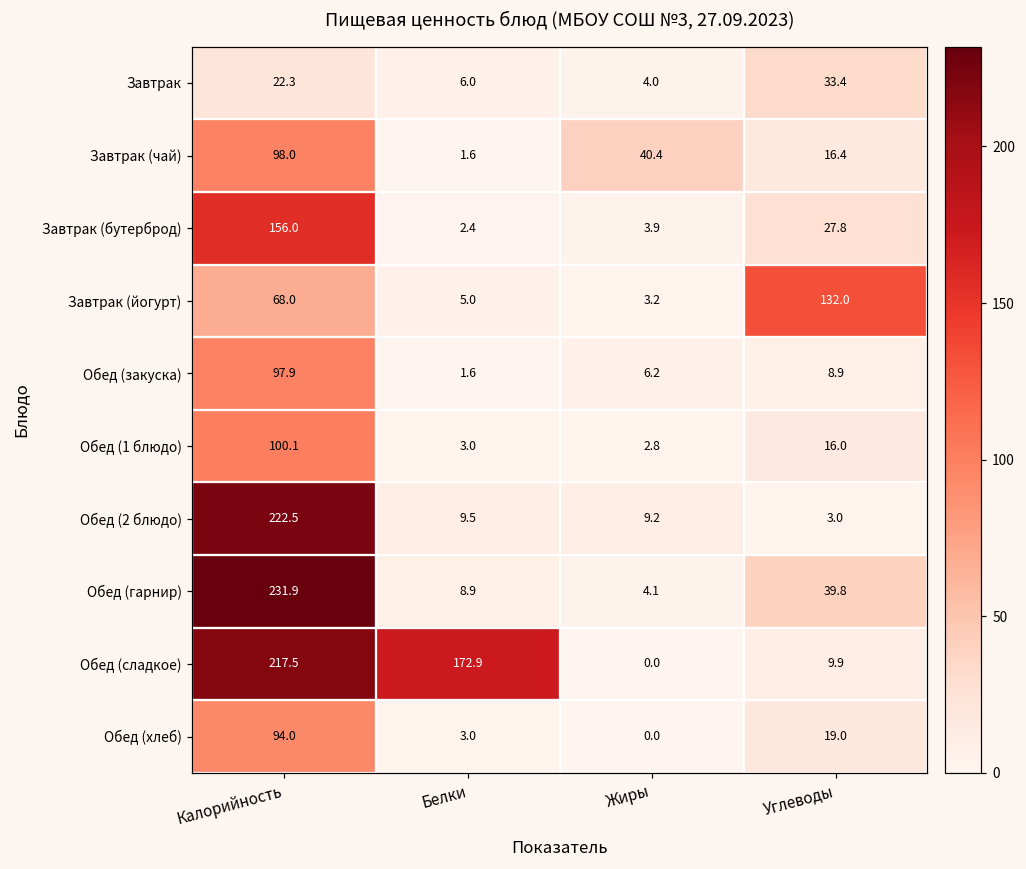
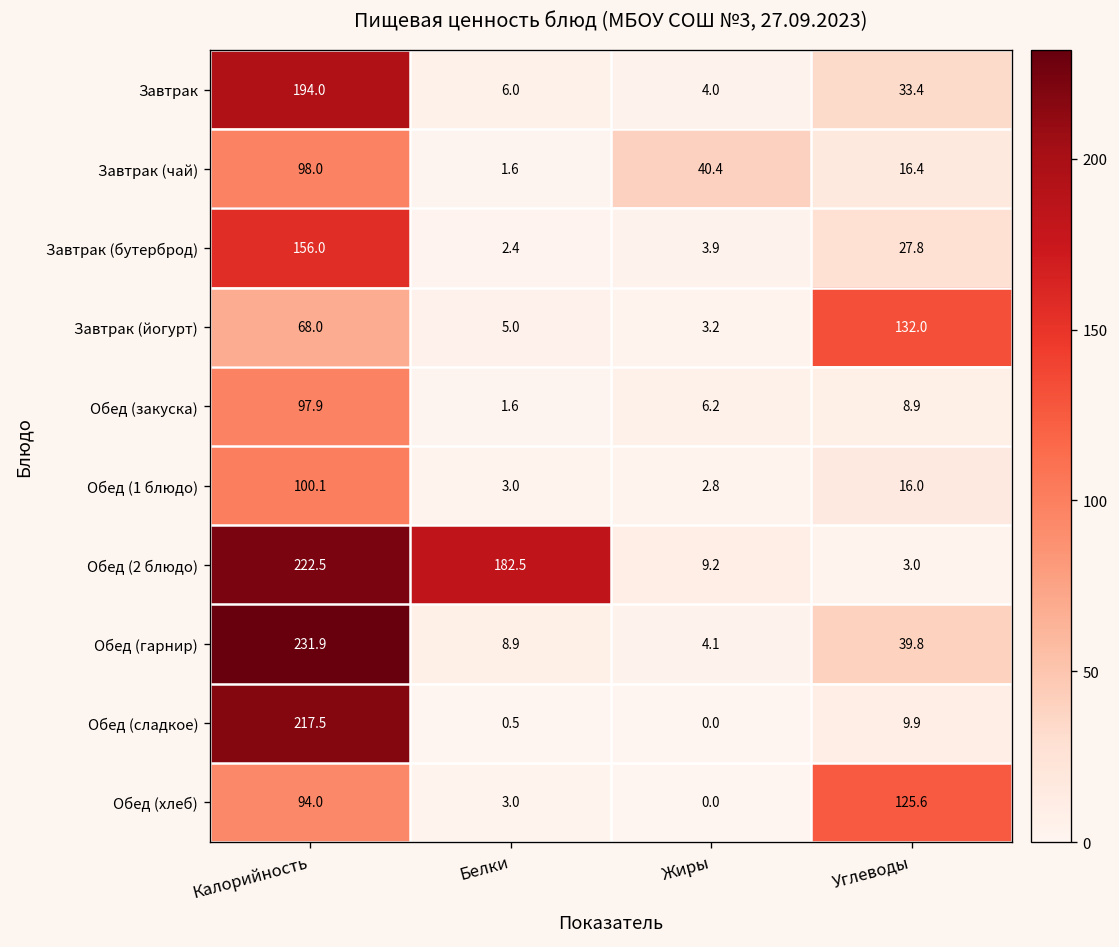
Завтрак, Калорийность: 22.3 -> 194.0
Обед (2 блюдо), Белки: 9.5 -> 182.5
Обед (сладкое), Белки: 172.9 -> 0.5
Обед (хлеб), Углеводы: 19.0 -> 125.6
